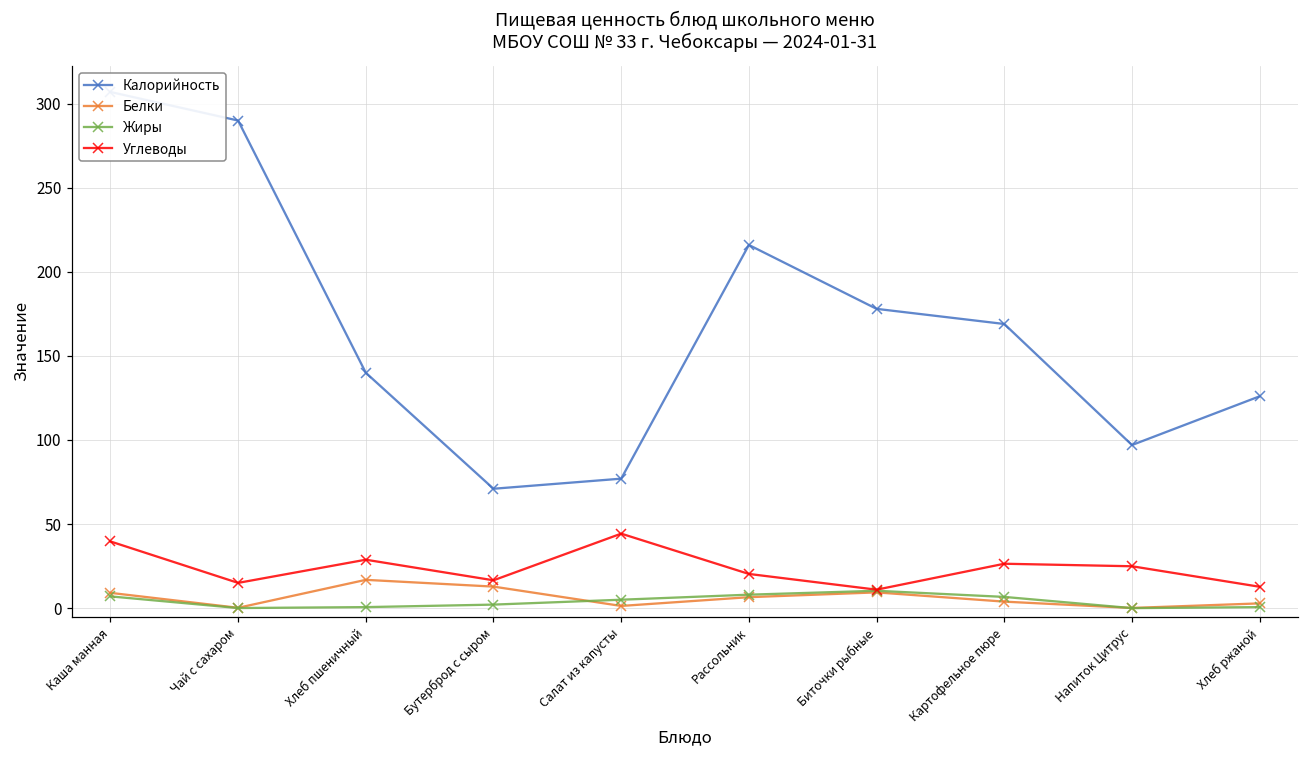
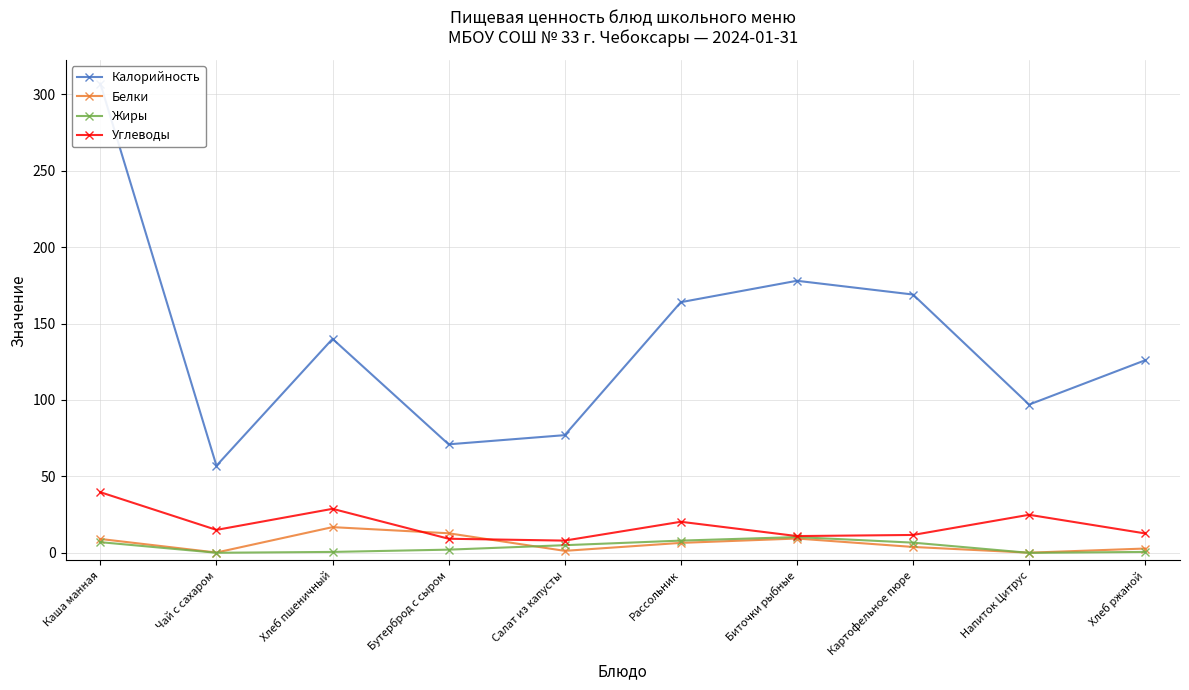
Калорийность, Чай с сахаром: 290 -> 57
Углеводы, Бутерброд с сыром: 17 -> 9
Углеводы, Салат из капусты: 44 -> 8
Калорийность, Рассольник: 216 -> 164
Углеводы, Картофельное пюре: 26 -> 12
